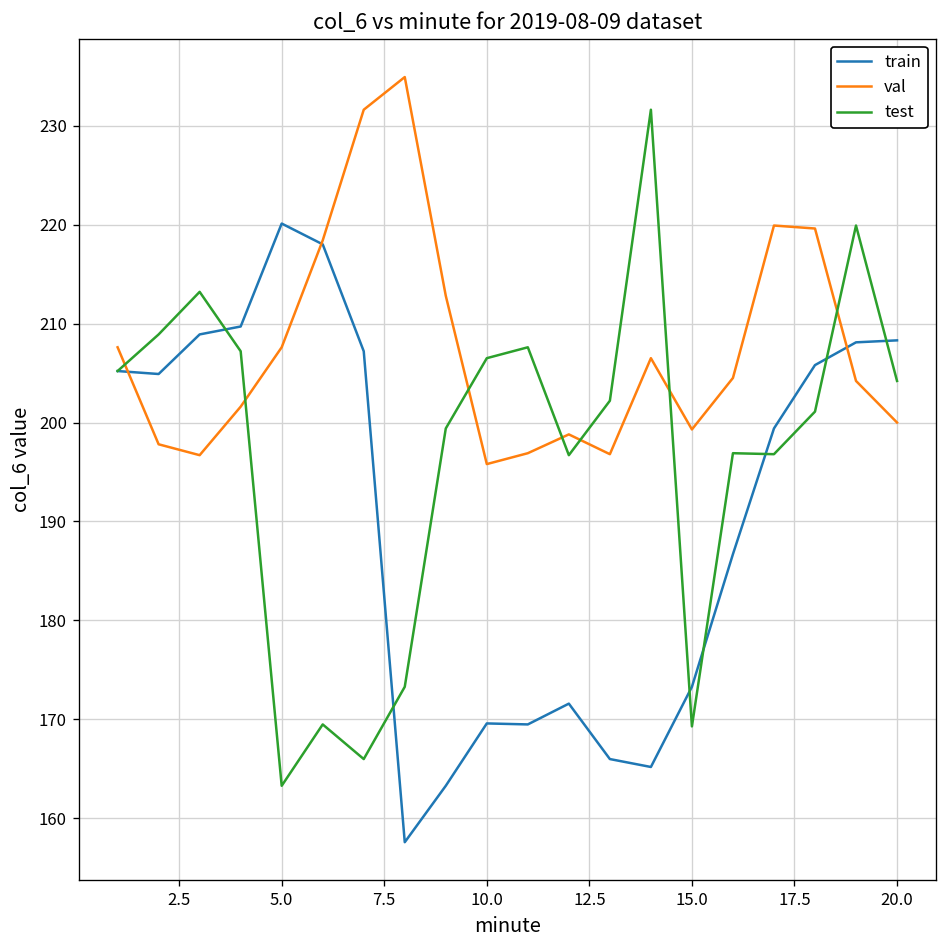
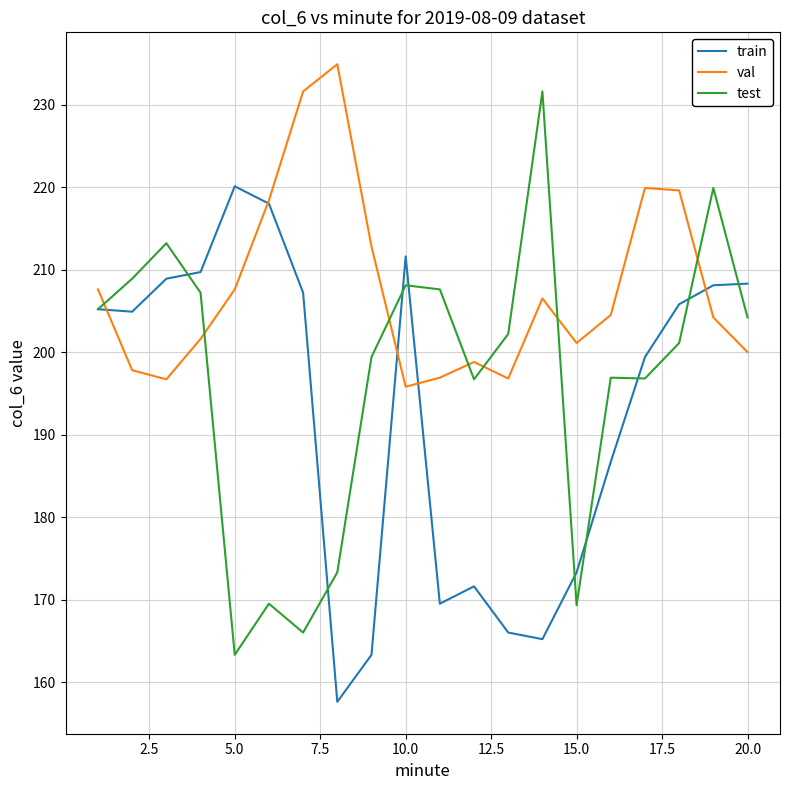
train, 10.0: 170 -> 212
test, 10.0: 207 -> 208
val, 15.0: 199 -> 201
